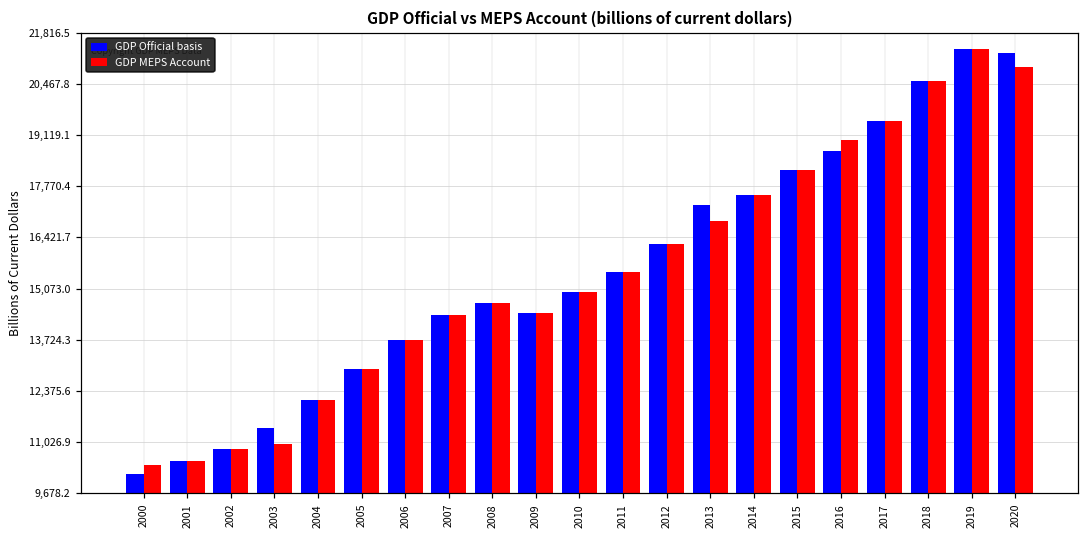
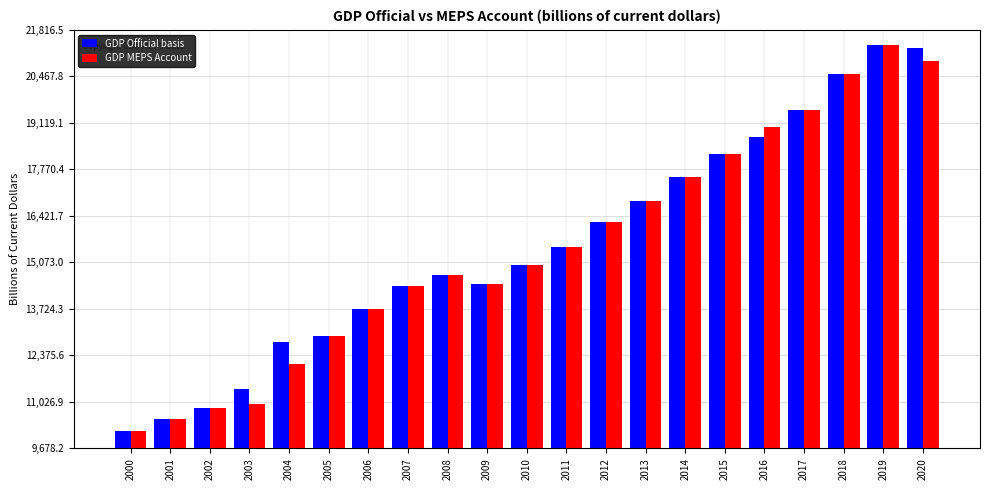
GDP MEPS Account, 2000: 10,400 -> 10,200
GDP Official basis, 2004: 12,100 -> 12,800
GDP Official basis, 2013: 17,300 -> 16,800
